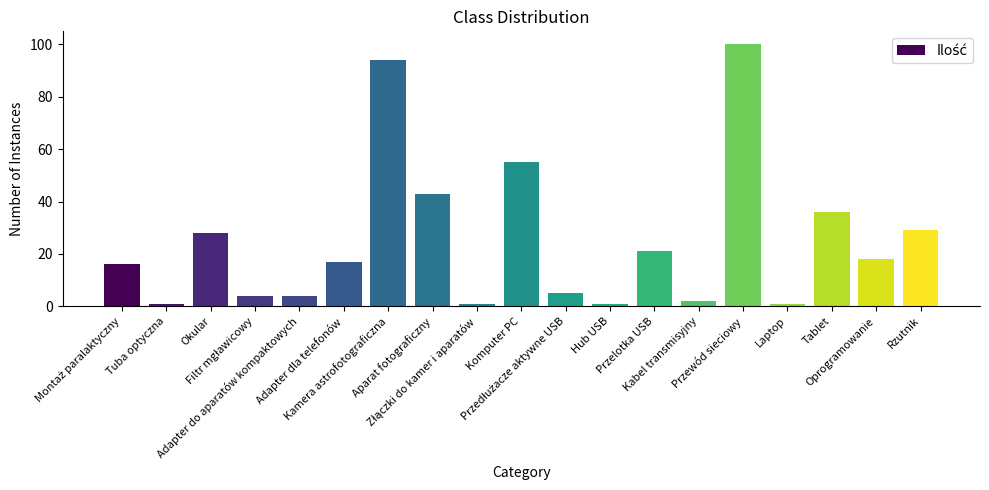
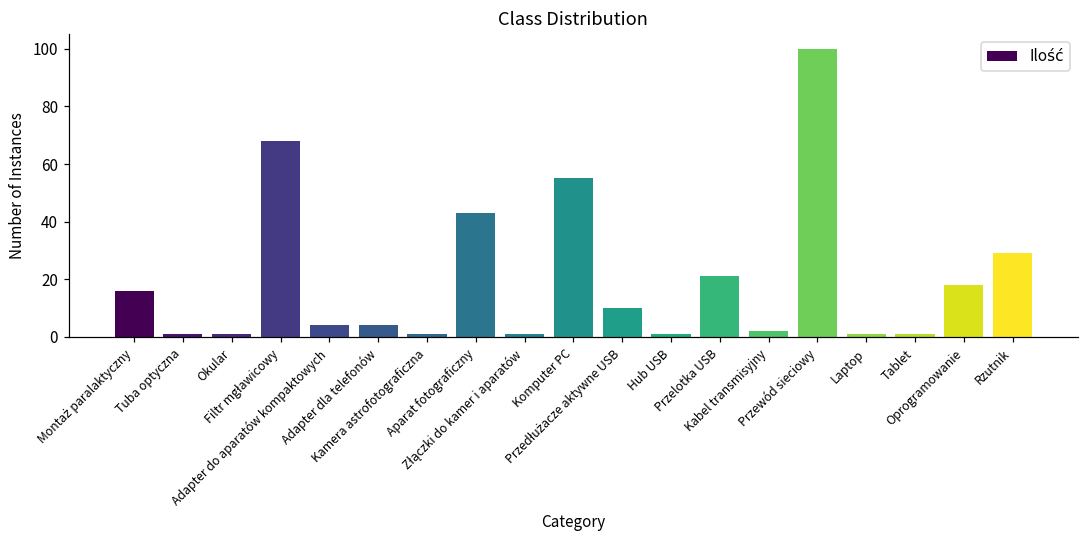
Okular: 28 -> 1
Filtr mgławicowy: 4 -> 68
Adapter dla telefonów: 17 -> 4
Kamera astrofotograficzna: 94 -> 1
Przedłużacze aktywne USB: 5 -> 10
Tablet: 36 -> 1
